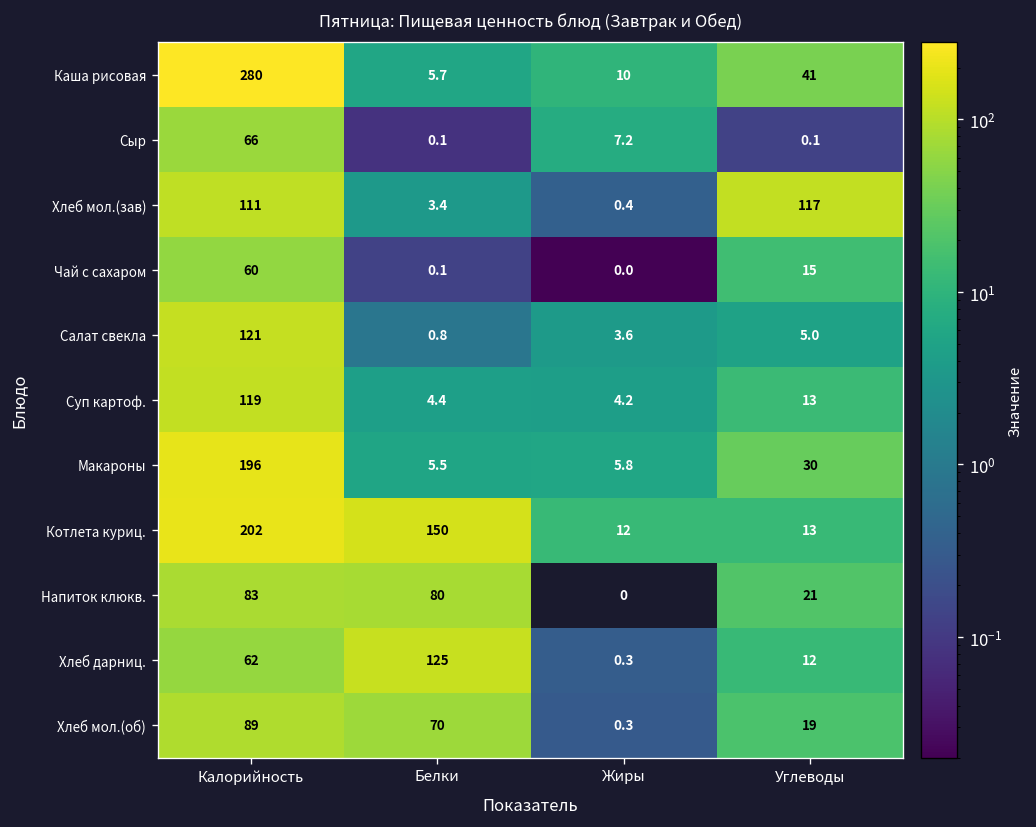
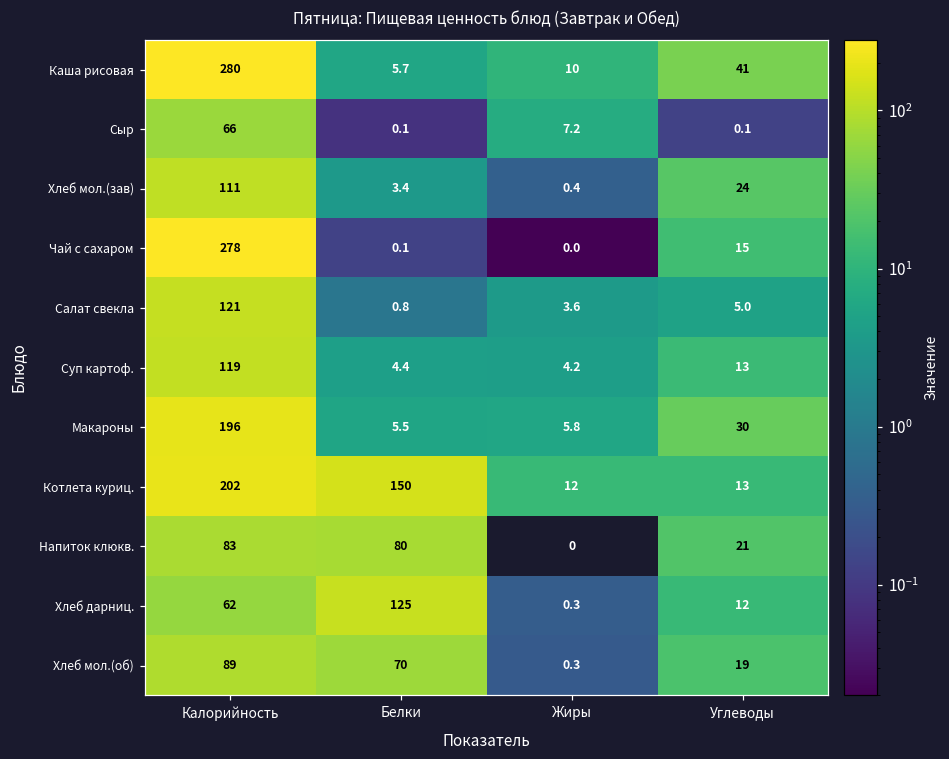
Хлеб мол.(зав), Углеводы: 117 -> 24
Чай с сахаром, Калорийность: 60 -> 278
